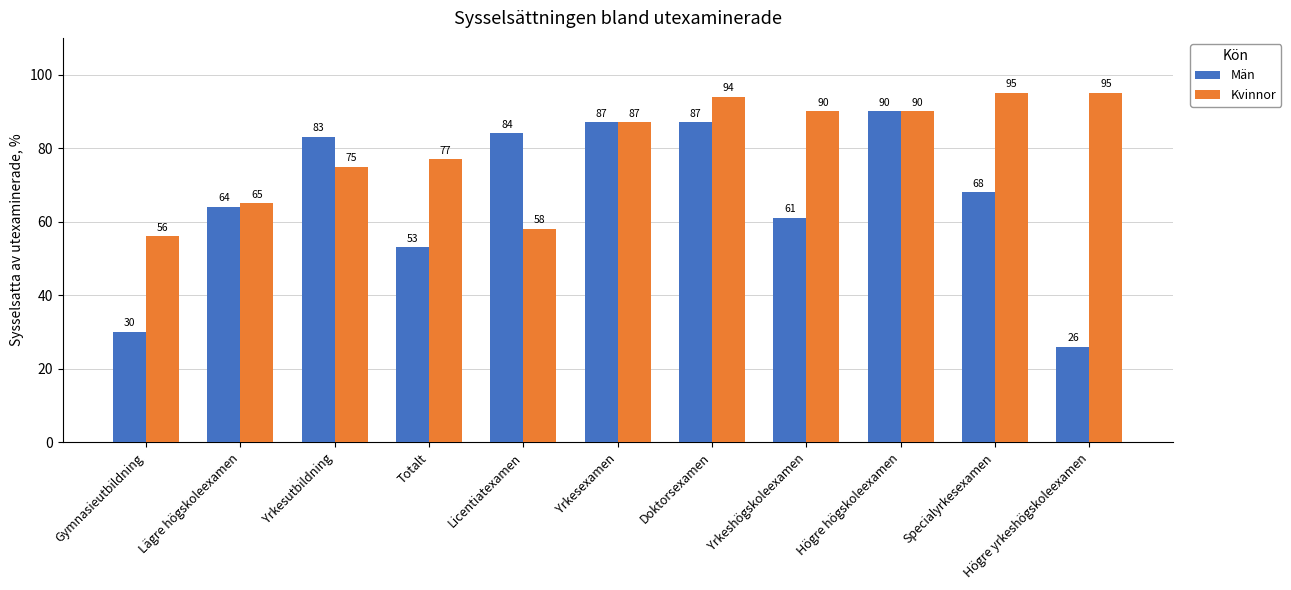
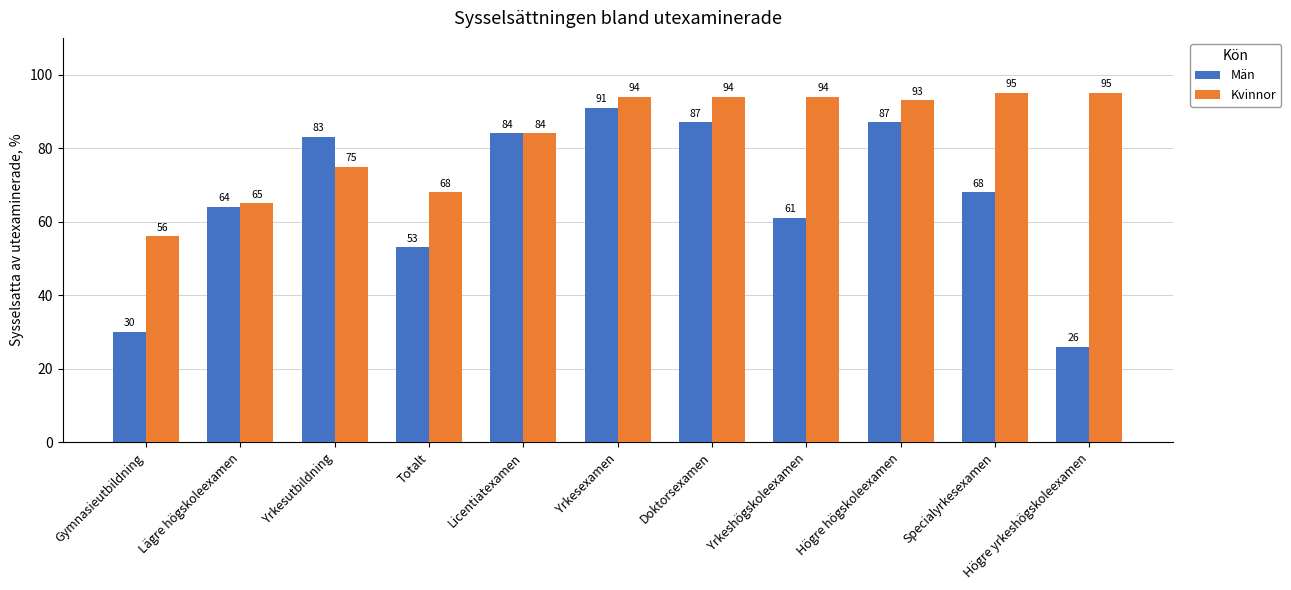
Kvinnor, Totalt: 77 -> 68
Kvinnor, Licentiatexamen: 58 -> 84
Män, Yrkesexamen: 87 -> 91
Kvinnor, Yrkesexamen: 87 -> 94
Kvinnor, Yrkeshögskoleexamen: 90 -> 94
Män, Högre högskoleexamen: 90 -> 87
Kvinnor, Högre högskoleexamen: 90 -> 93
